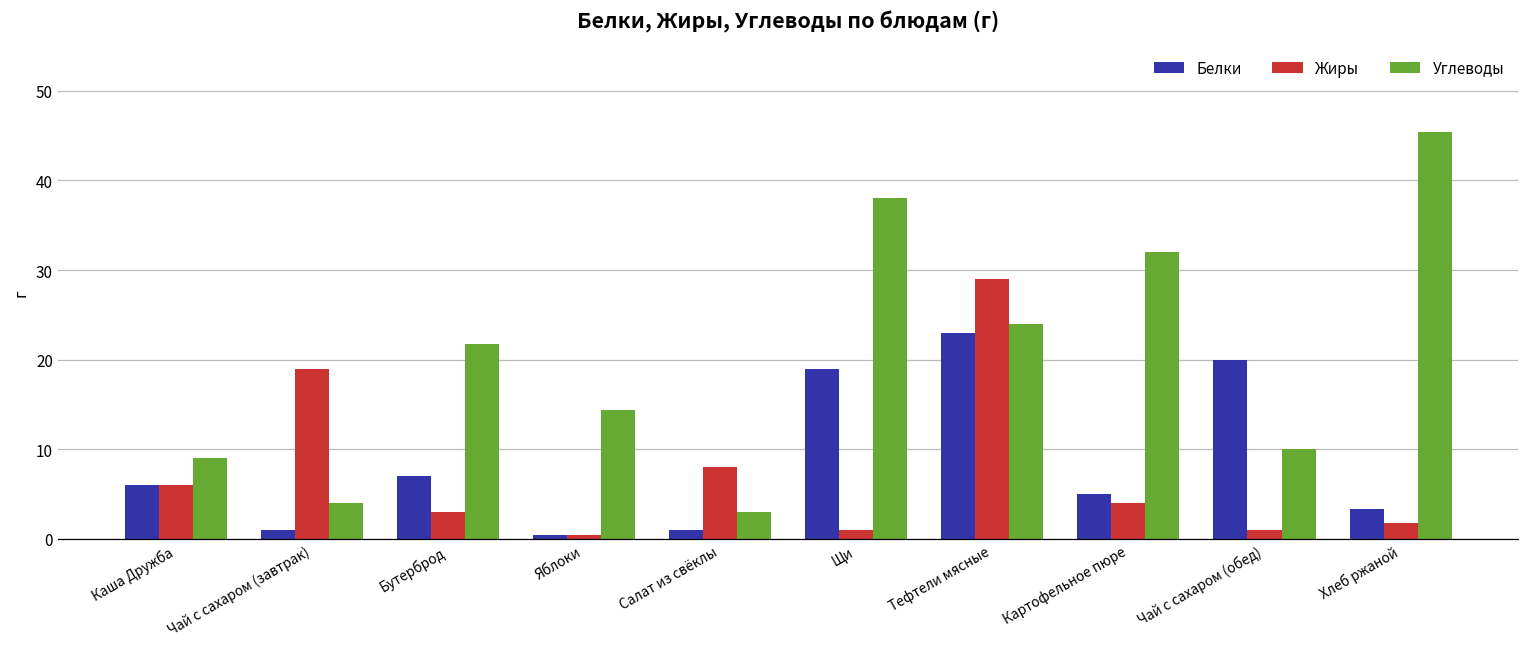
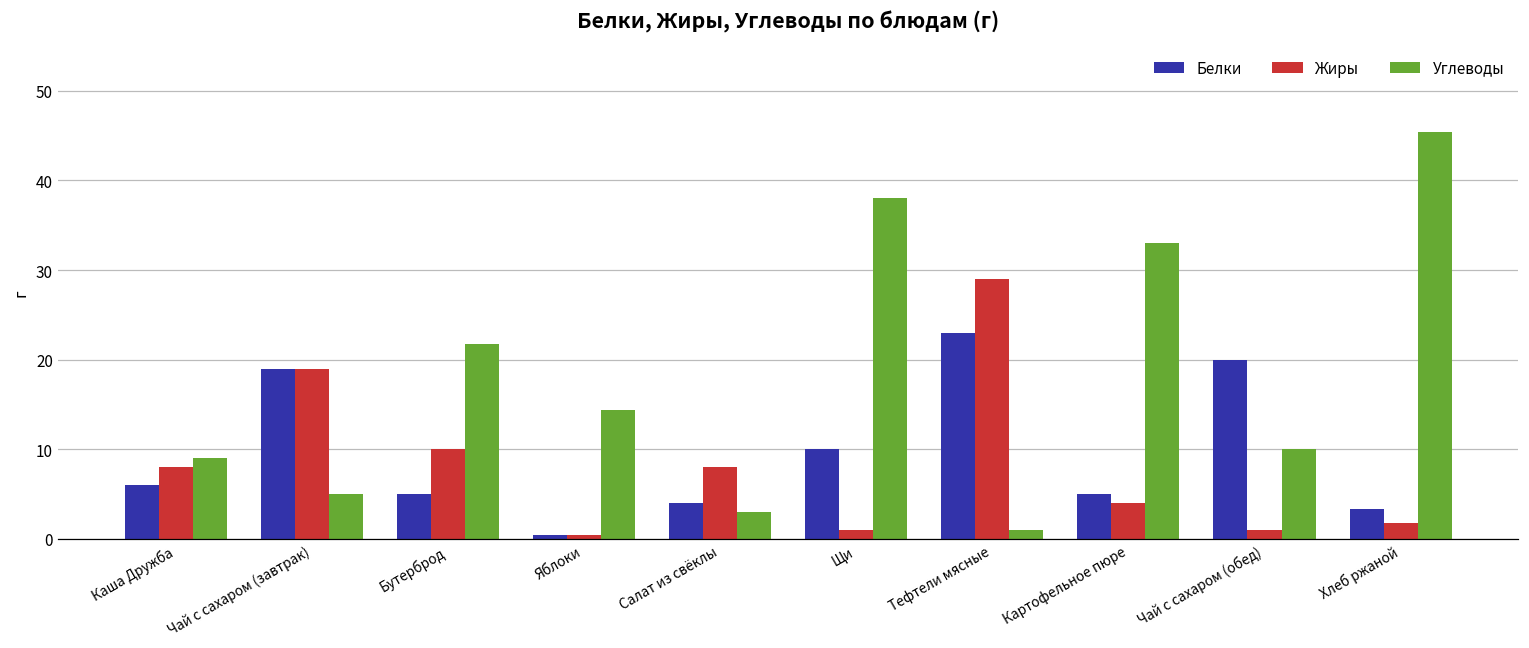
Жиры, Каша Дружба: 6 -> 8
Белки, Чай с сахаром (завтрак): 1 -> 19
Углеводы, Чай с сахаром (завтрак): 4 -> 5
Белки, Бутерброд: 7 -> 5
Жиры, Бутерброд: 3 -> 10
Белки, Салат из свёклы: 1 -> 4
Белки, Щи: 19 -> 10
Углеводы, Тефтели мясные: 24 -> 1
Углеводы, Картофельное пюре: 32 -> 33
